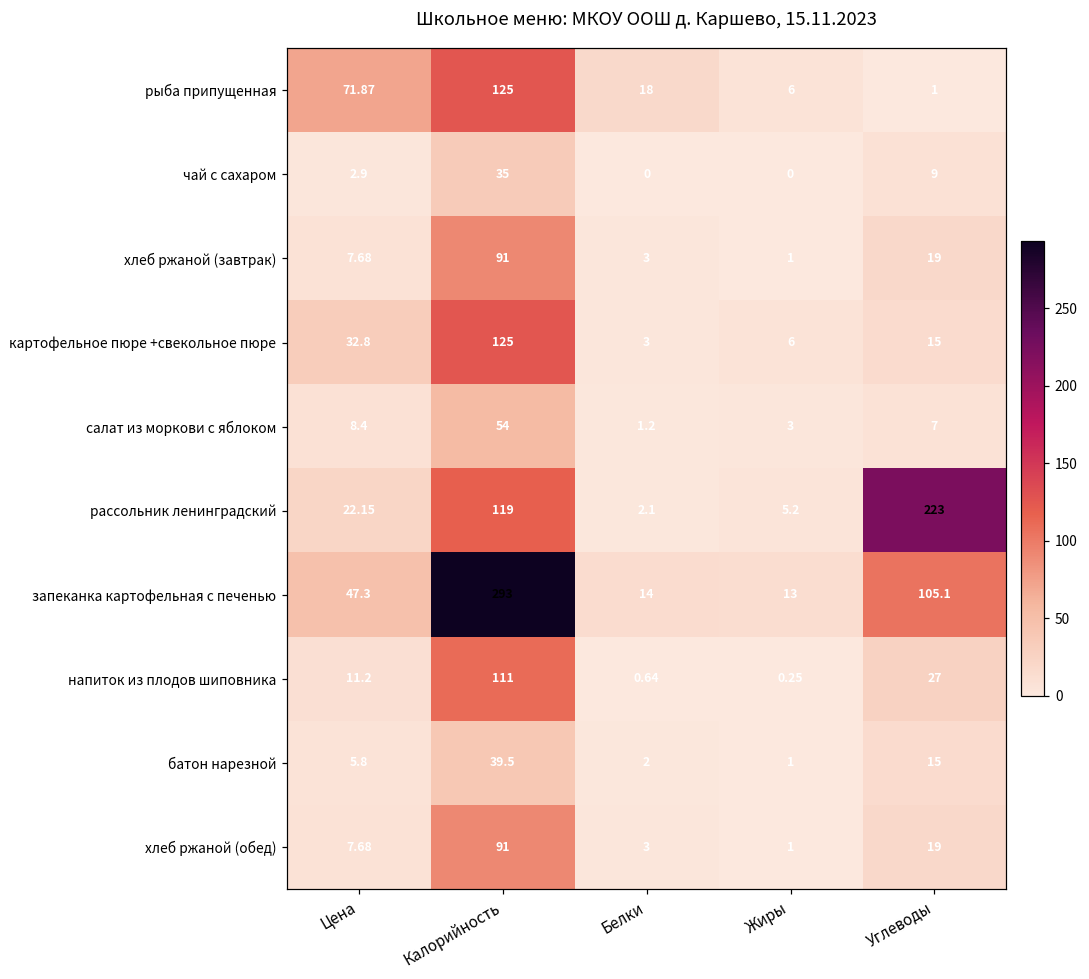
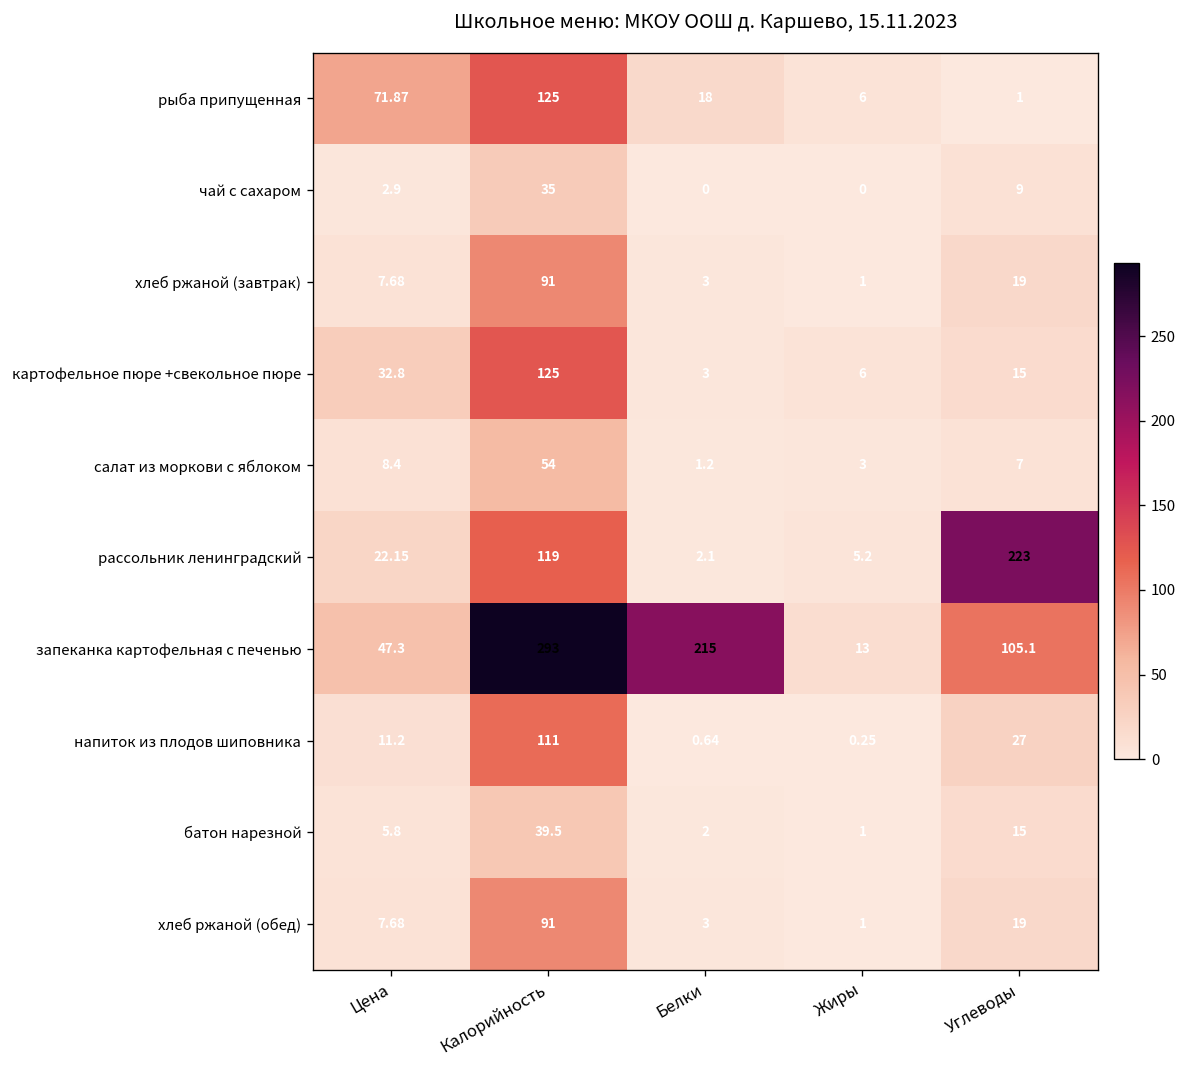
запеканка картофельная с печенью, Белки: 14 -> 215
